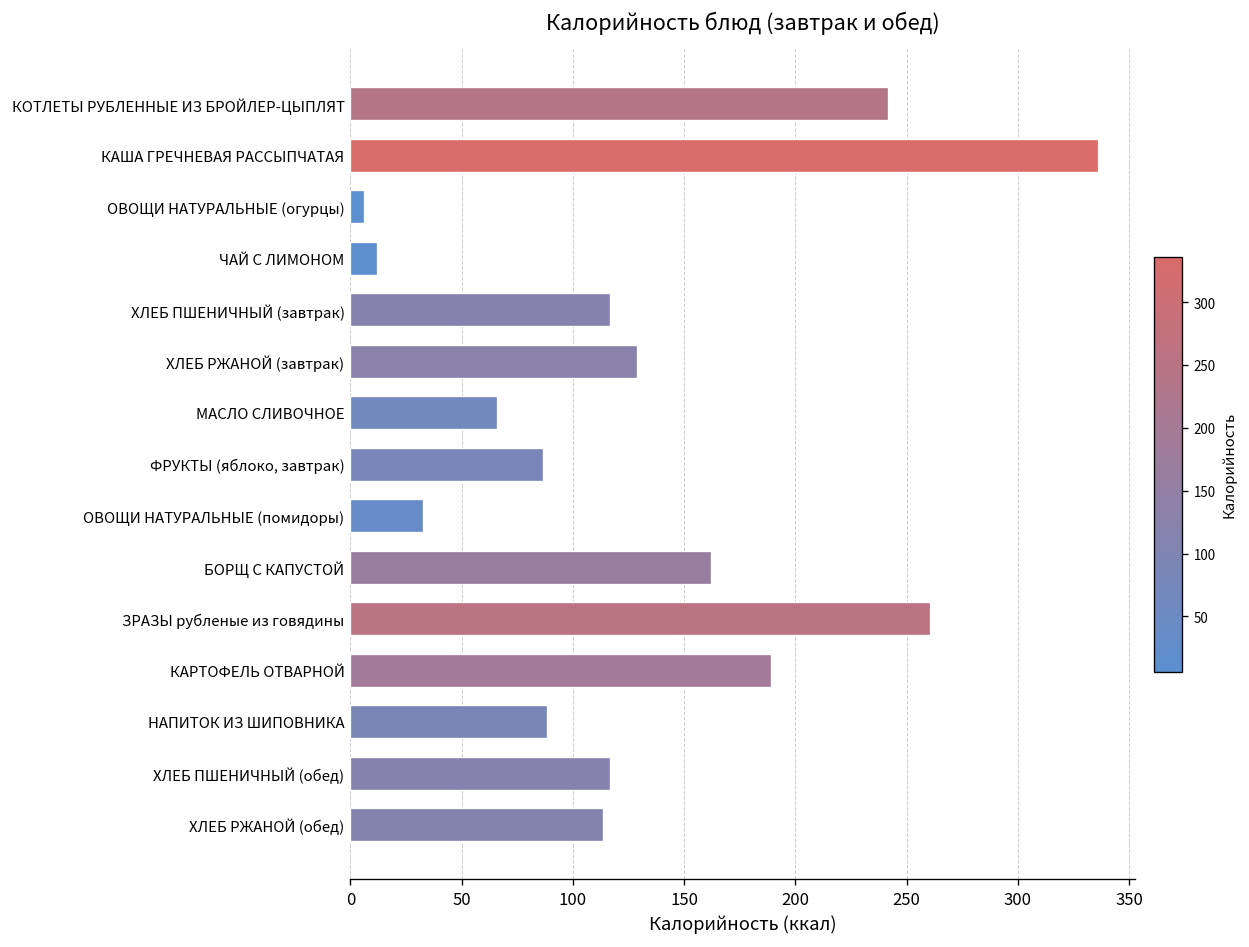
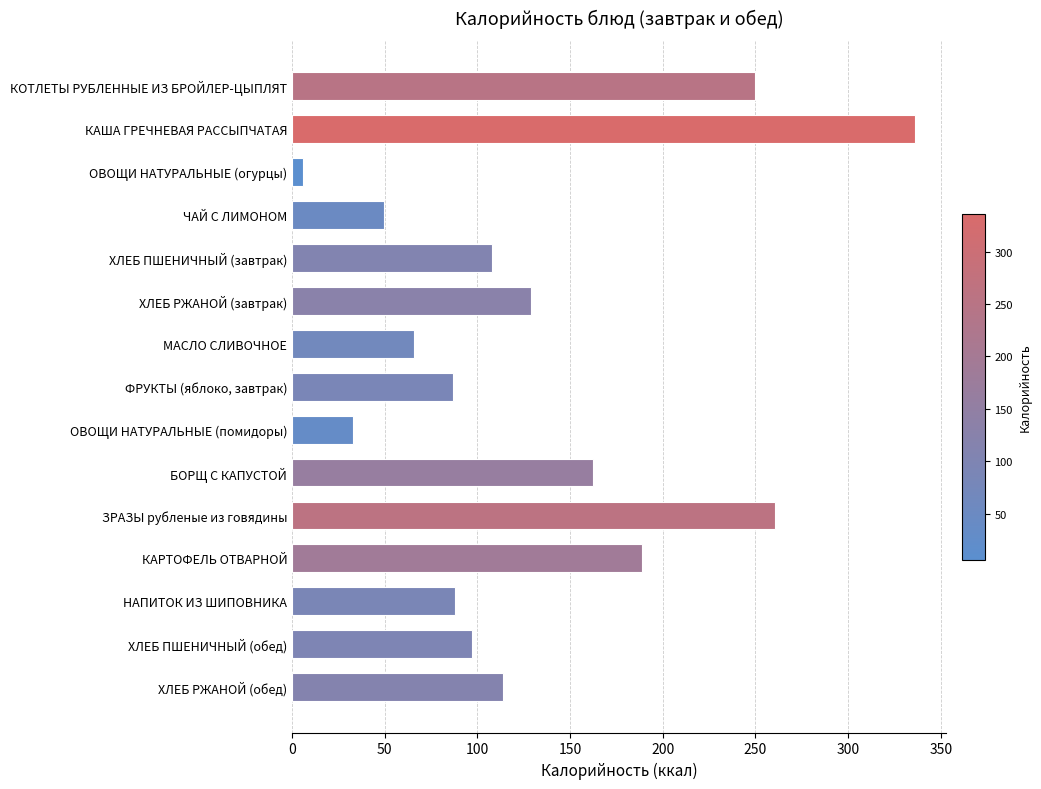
КОТЛЕТЫ РУБЛЕННЫЕ ИЗ БРОЙЛЕР-ЦЫПЛЯТ: 242 -> 250
ЧАЙ С ЛИМОНОМ: 12 -> 50
ХЛЕБ ПШЕНИЧНЫЙ (завтрак): 117 -> 108
ХЛЕБ ПШЕНИЧНЫЙ (обед): 117 -> 97
